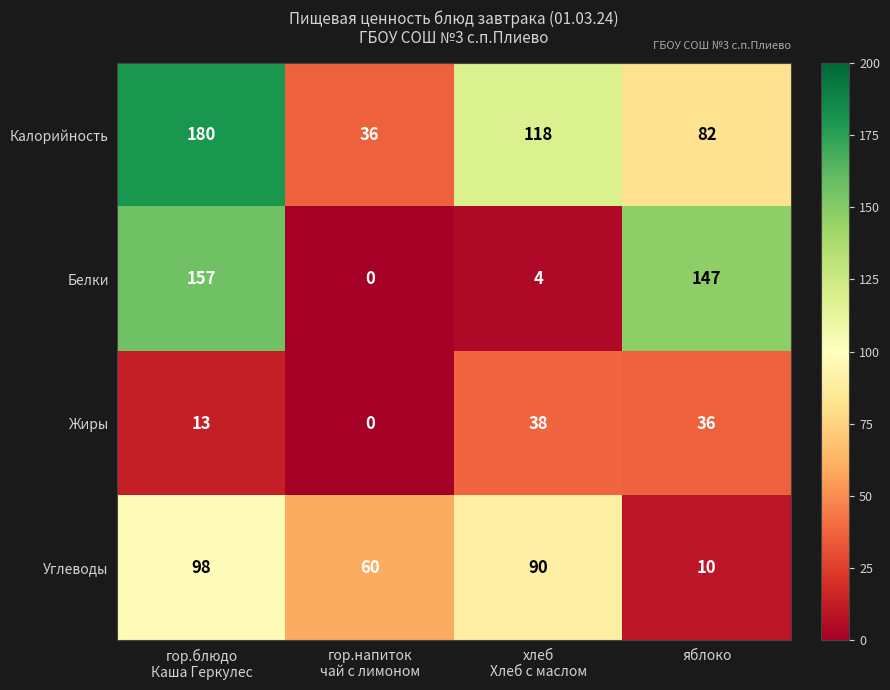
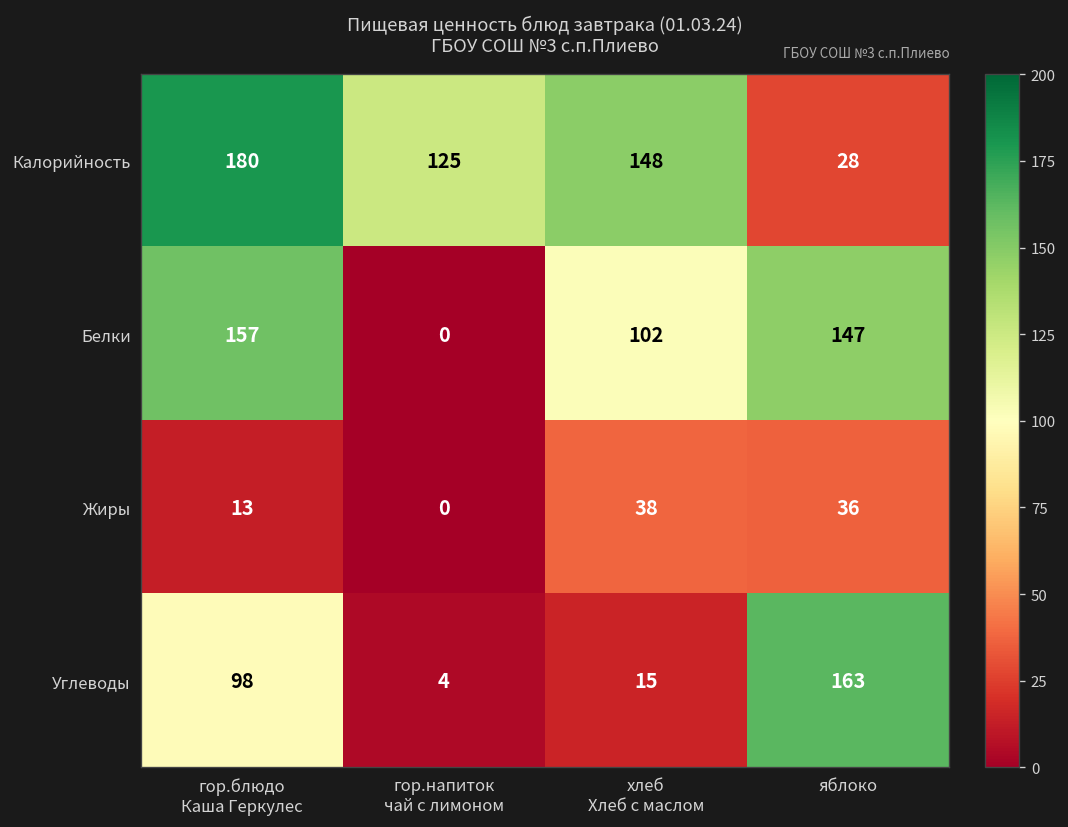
Калорийность, гор.напиток чай с лимоном: 36 -> 125
Калорийность, хлеб Хлеб с маслом: 118 -> 148
Калорийность, яблоко: 82 -> 28
Белки, хлеб Хлеб с маслом: 4 -> 102
Углеводы, гор.напиток чай с лимоном: 60 -> 4
Углеводы, хлеб Хлеб с маслом: 90 -> 15
Углеводы, яблоко: 10 -> 163
